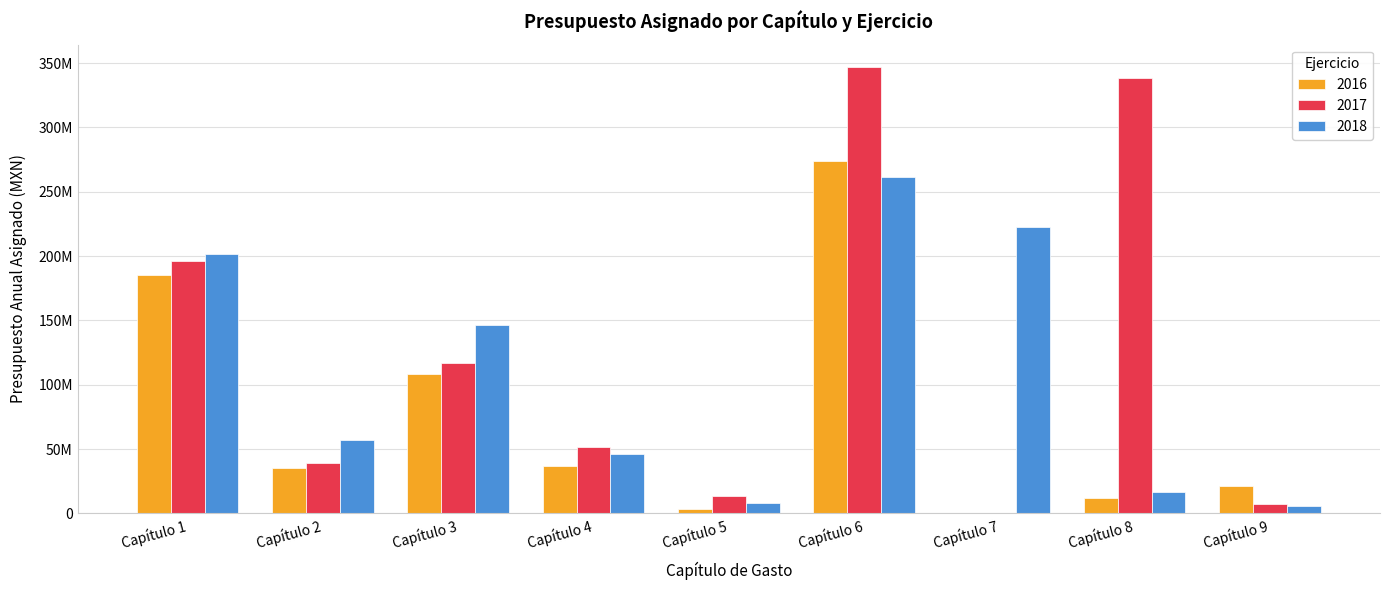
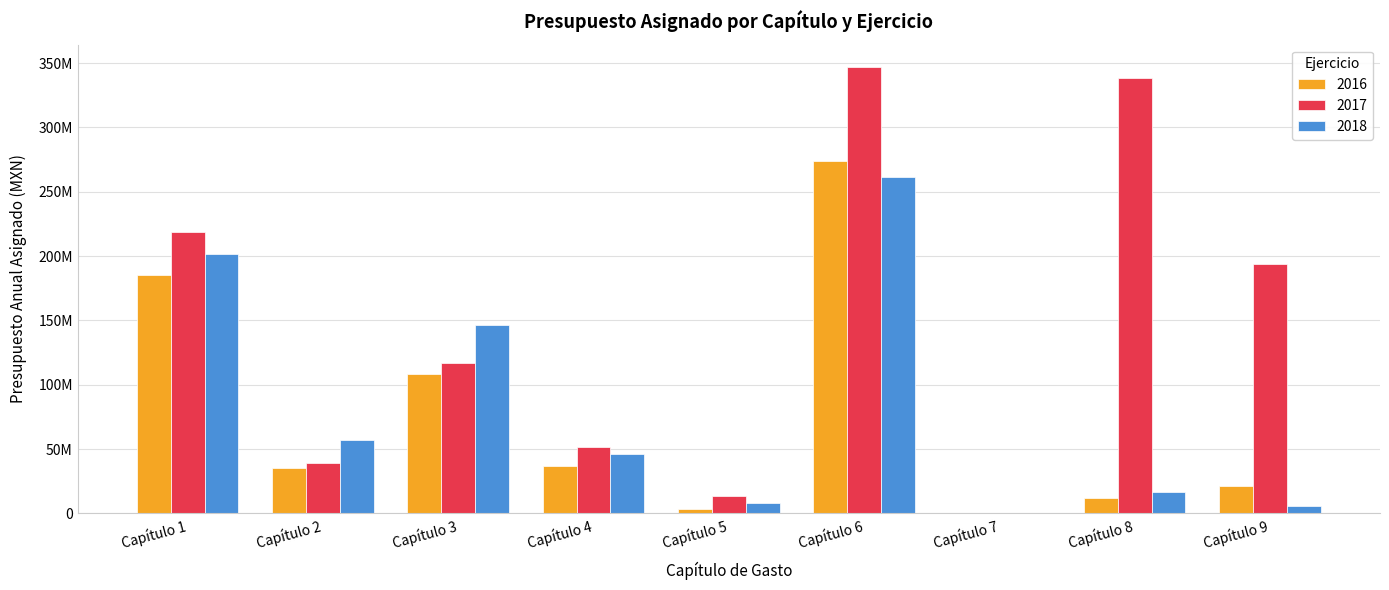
2017, Capítulo 1: 196000000 -> 219000000
2018, Capítulo 7: 222000000 -> 0
2017, Capítulo 9: 7000000 -> 194000000
